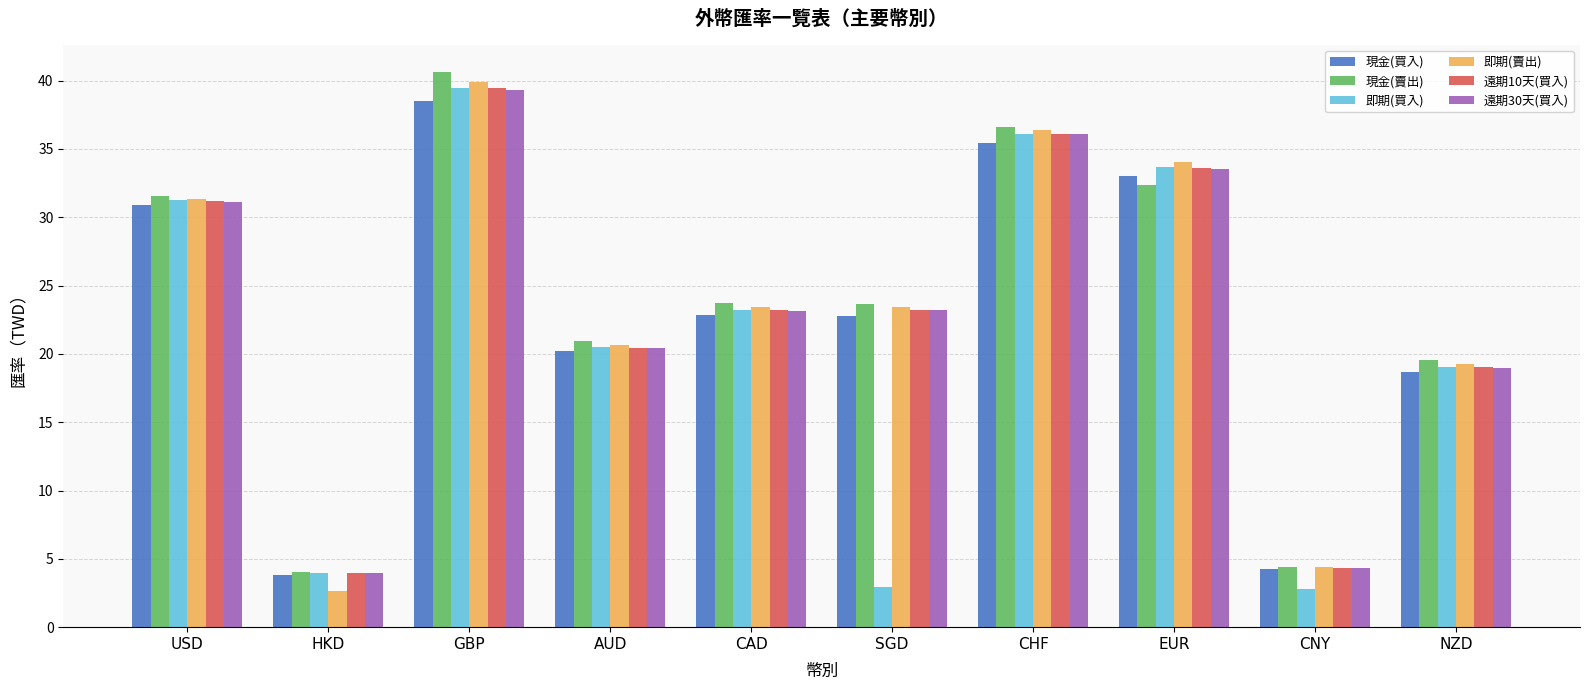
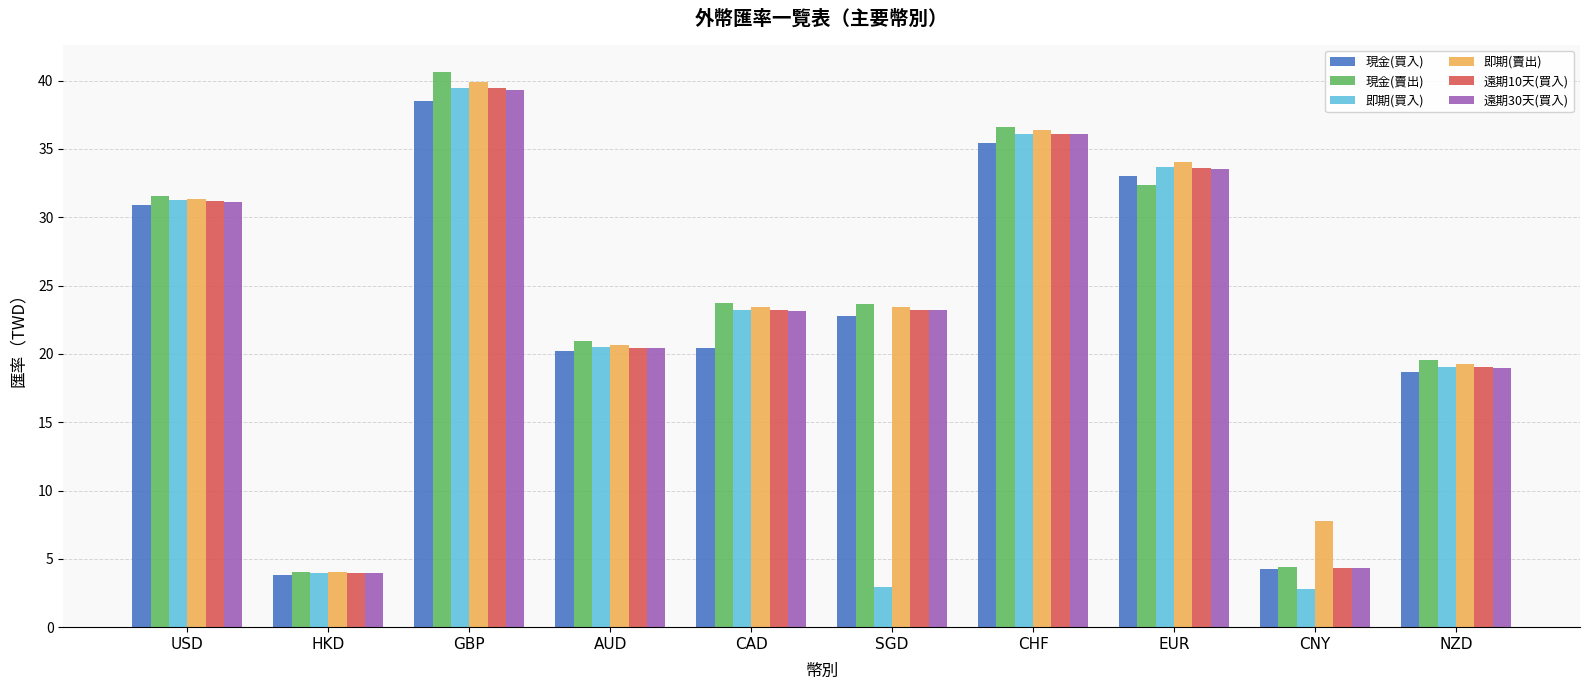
即期(賣出), HKD: 2.7 -> 4.0
現金(買入), CAD: 22.8 -> 20.4
即期(賣出), CNY: 4.4 -> 7.8
